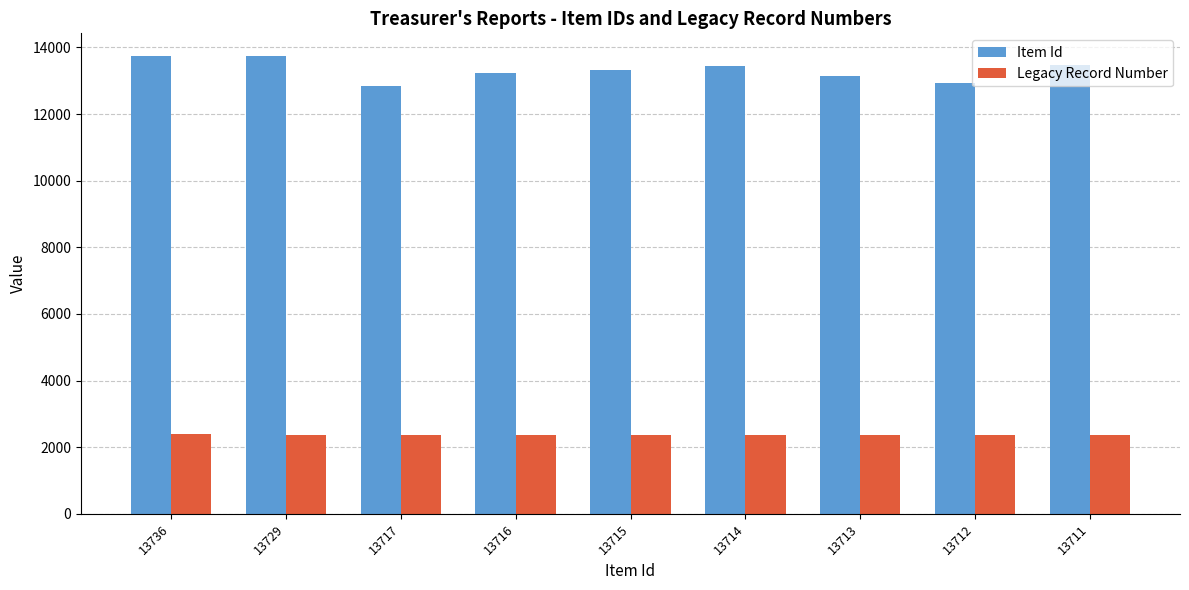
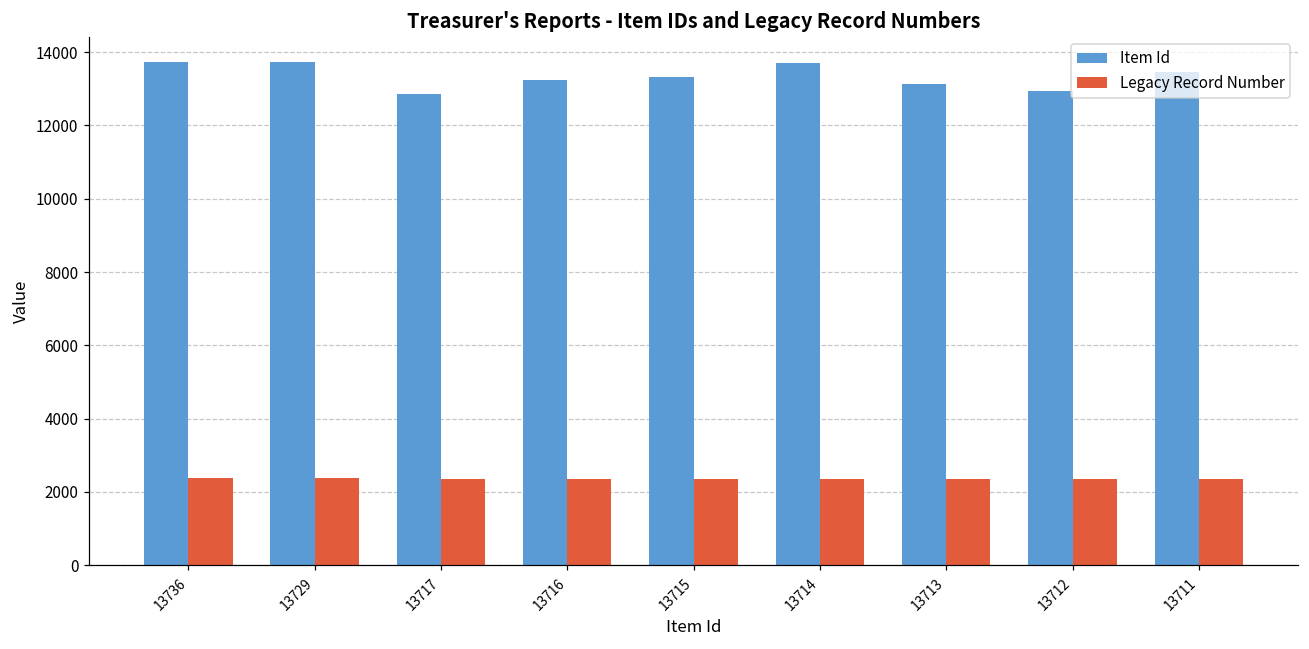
Item Id, 13714: 13400 -> 13700
